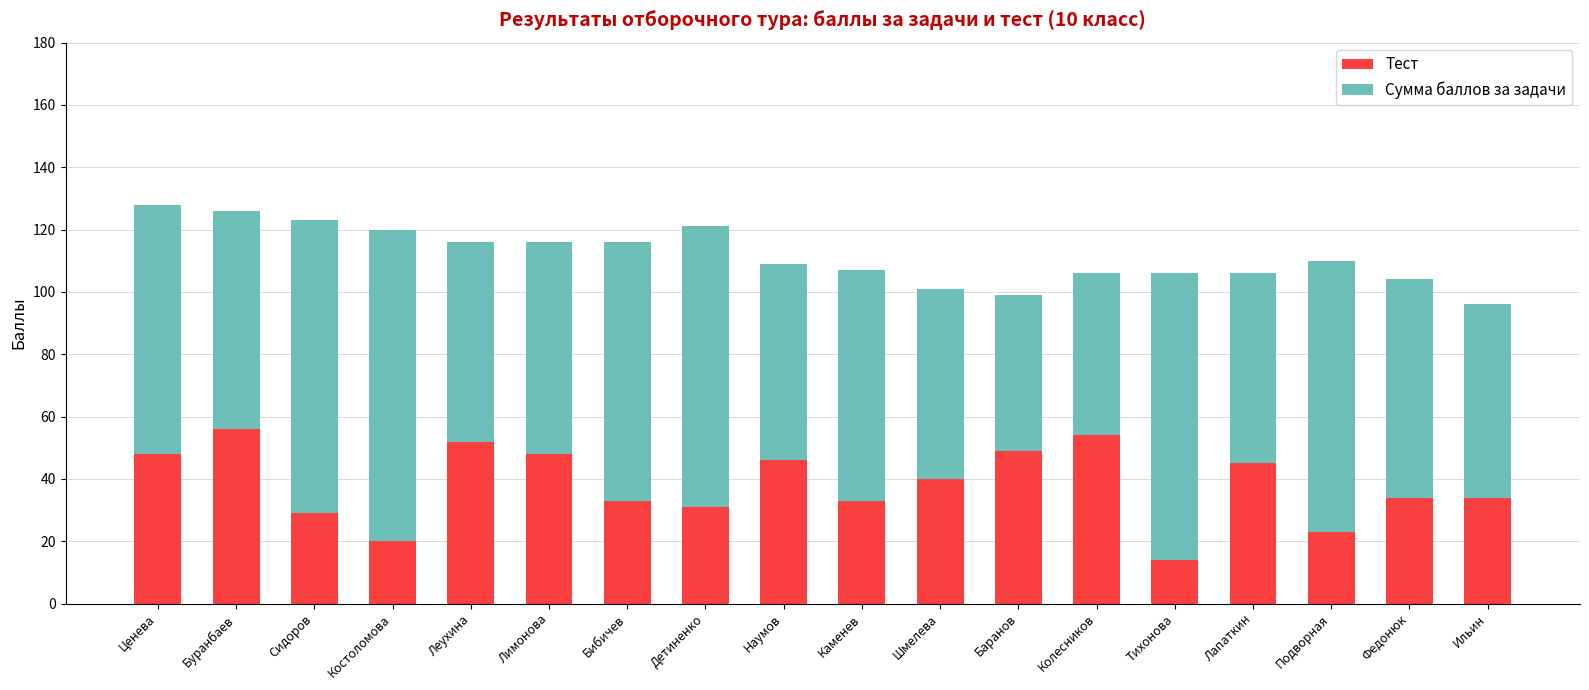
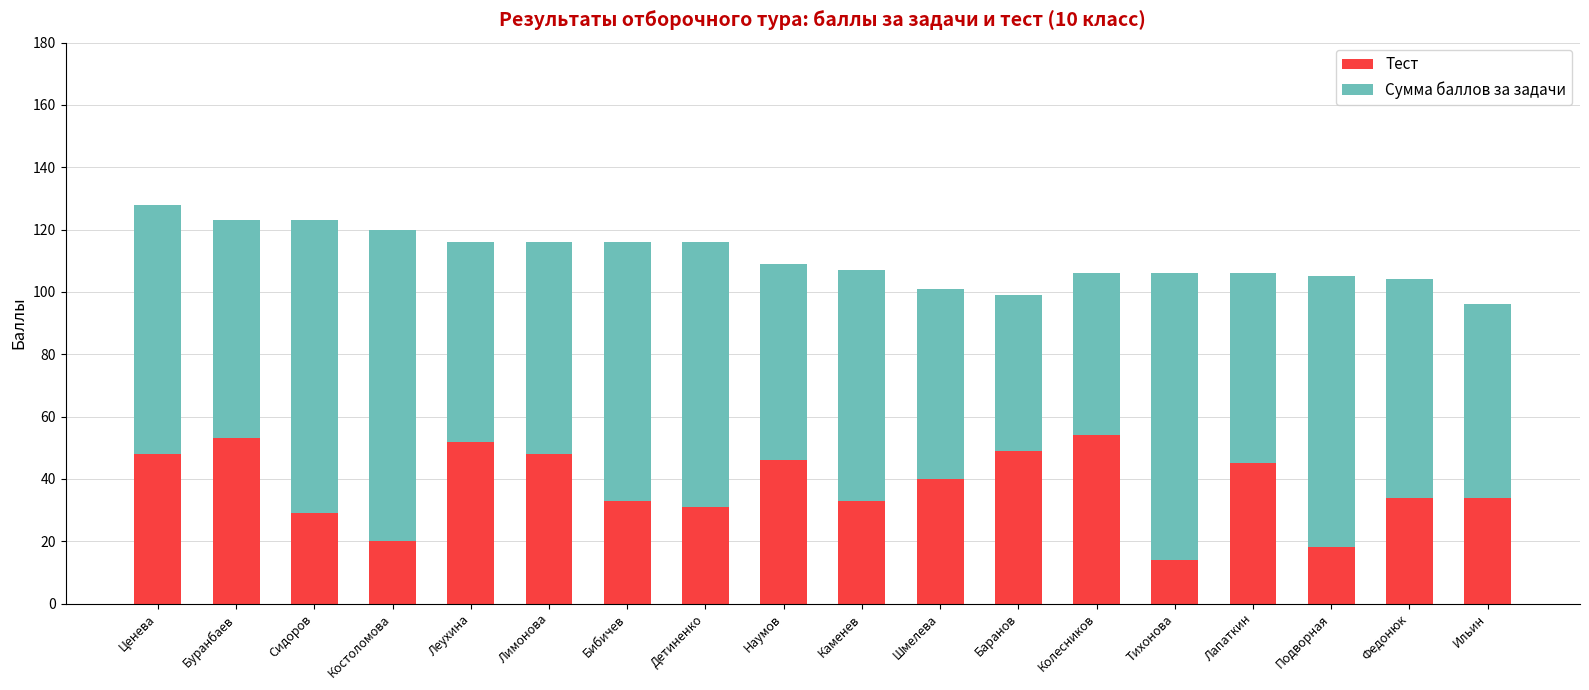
Тест, Буранбаев: 56 -> 53
Сумма баллов за задачи, Детиненко: 90 -> 85
Тест, Подворная: 23 -> 18
